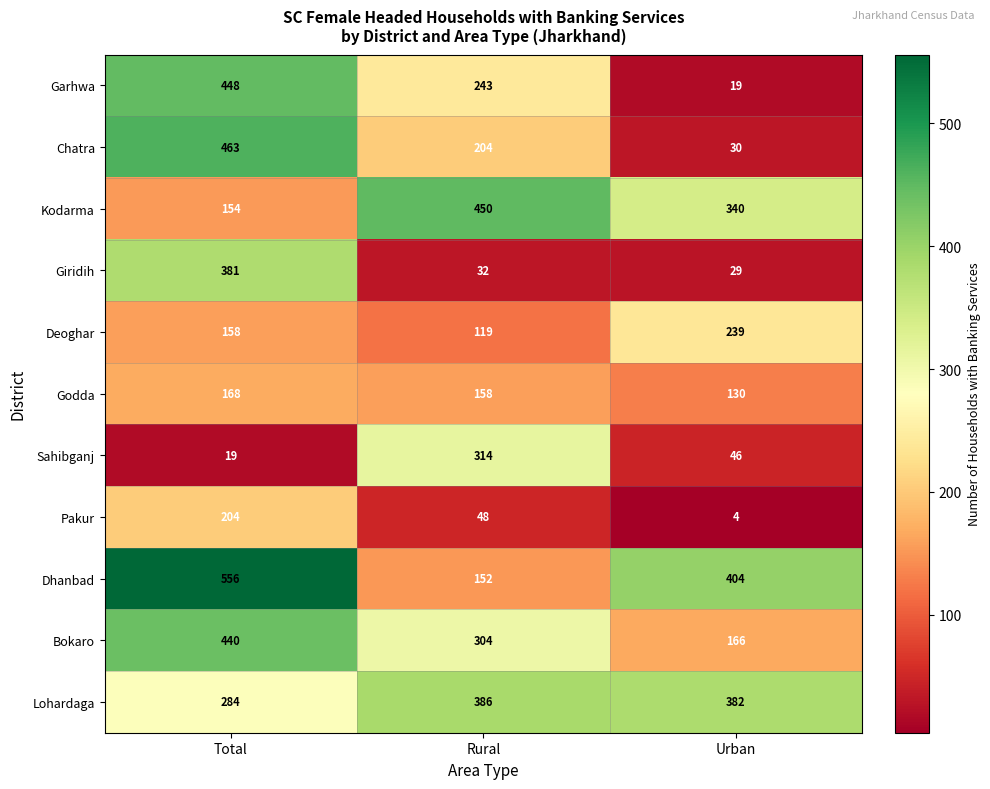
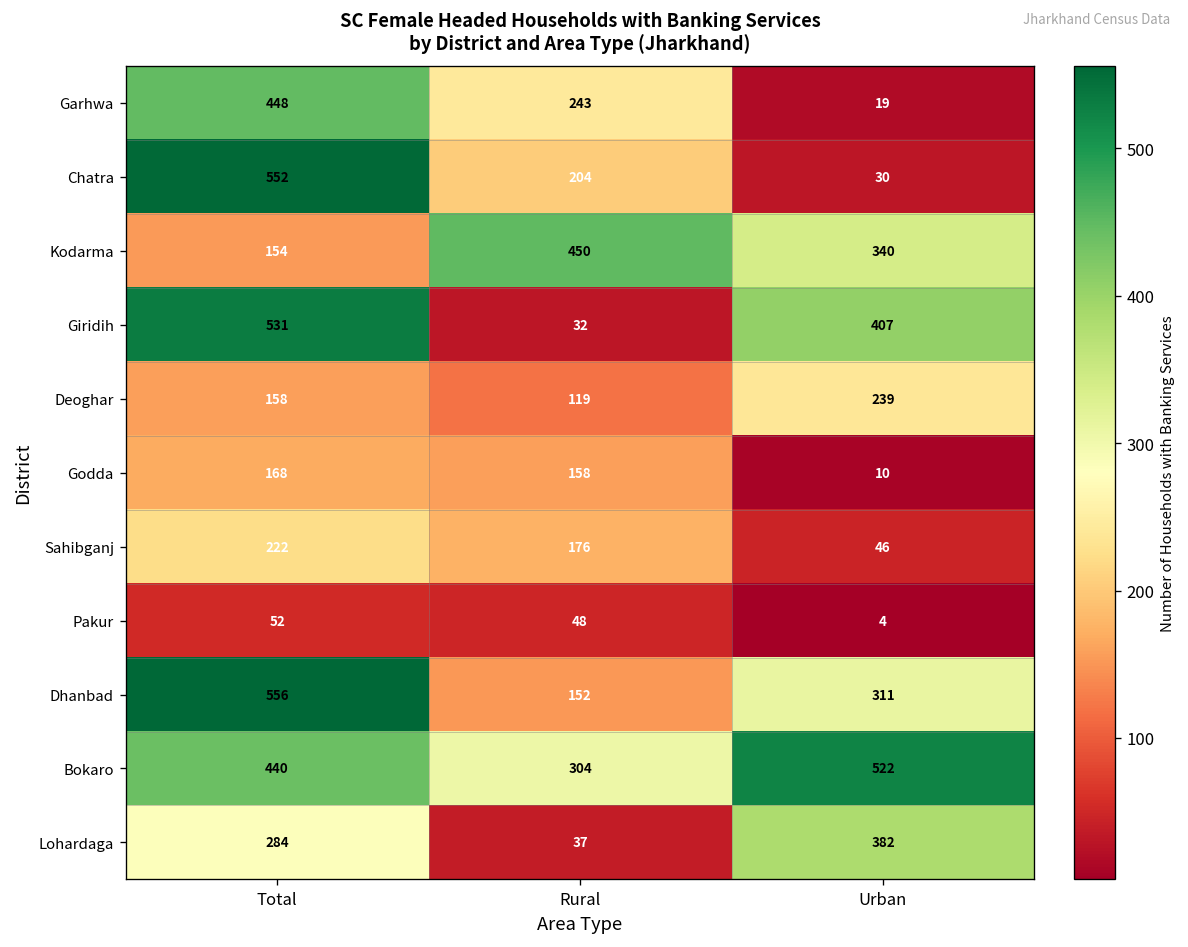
Chatra, Total: 463 -> 552
Giridih, Total: 381 -> 531
Giridih, Urban: 29 -> 407
Godda, Urban: 130 -> 10
Sahibganj, Total: 19 -> 222
Sahibganj, Rural: 314 -> 176
Pakur, Total: 204 -> 52
Dhanbad, Urban: 404 -> 311
Bokaro, Urban: 166 -> 522
Lohardaga, Rural: 386 -> 37
